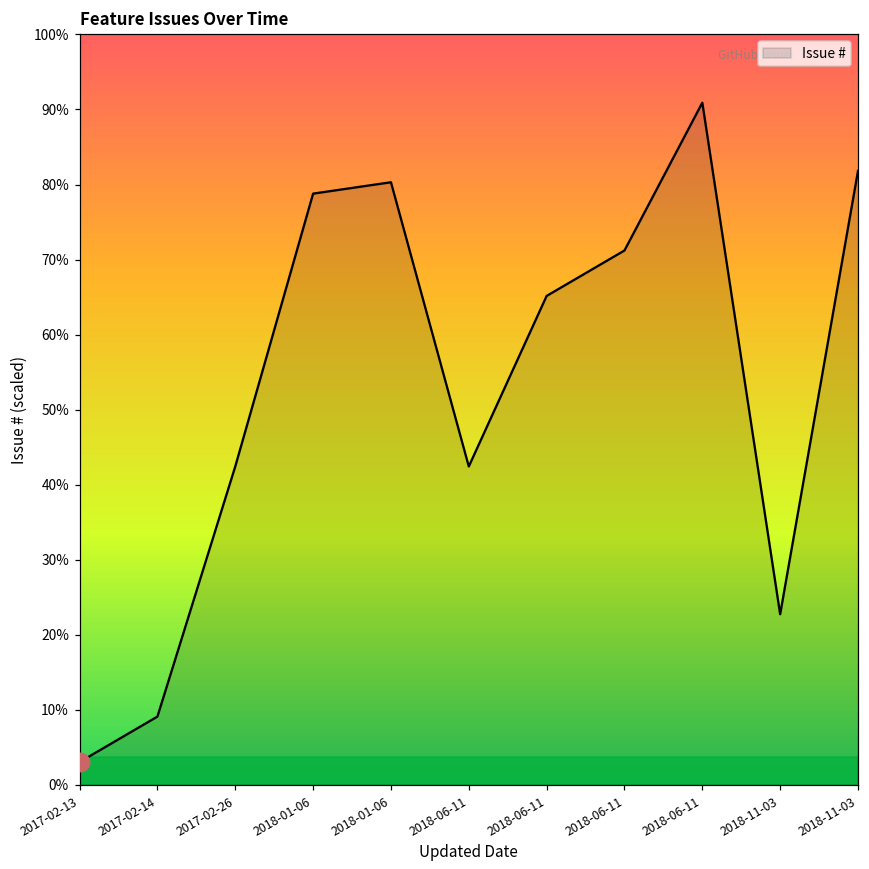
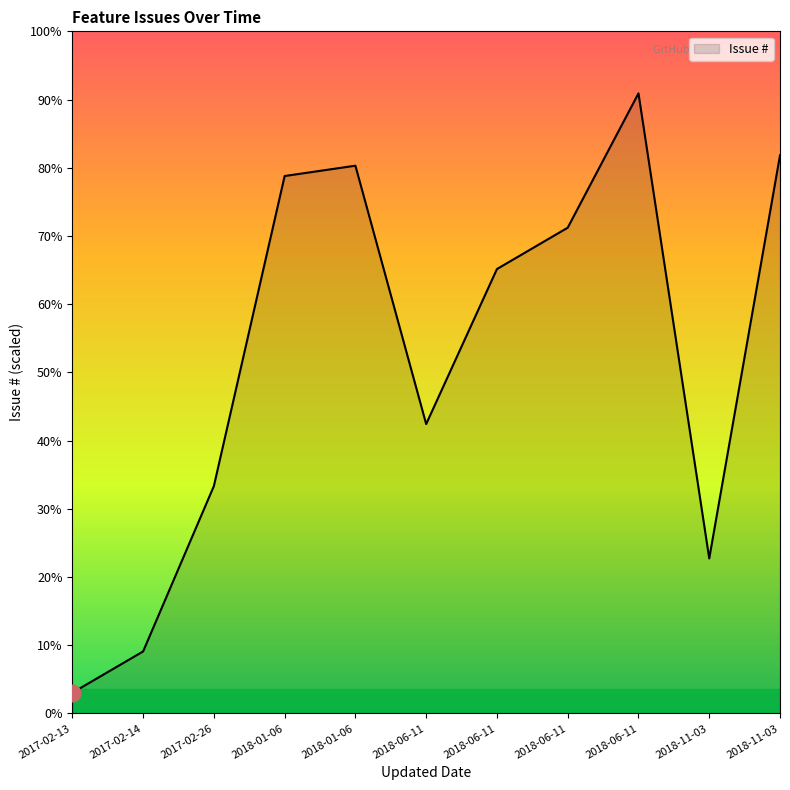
Issue #, 2017-02-26: 42% -> 33%
